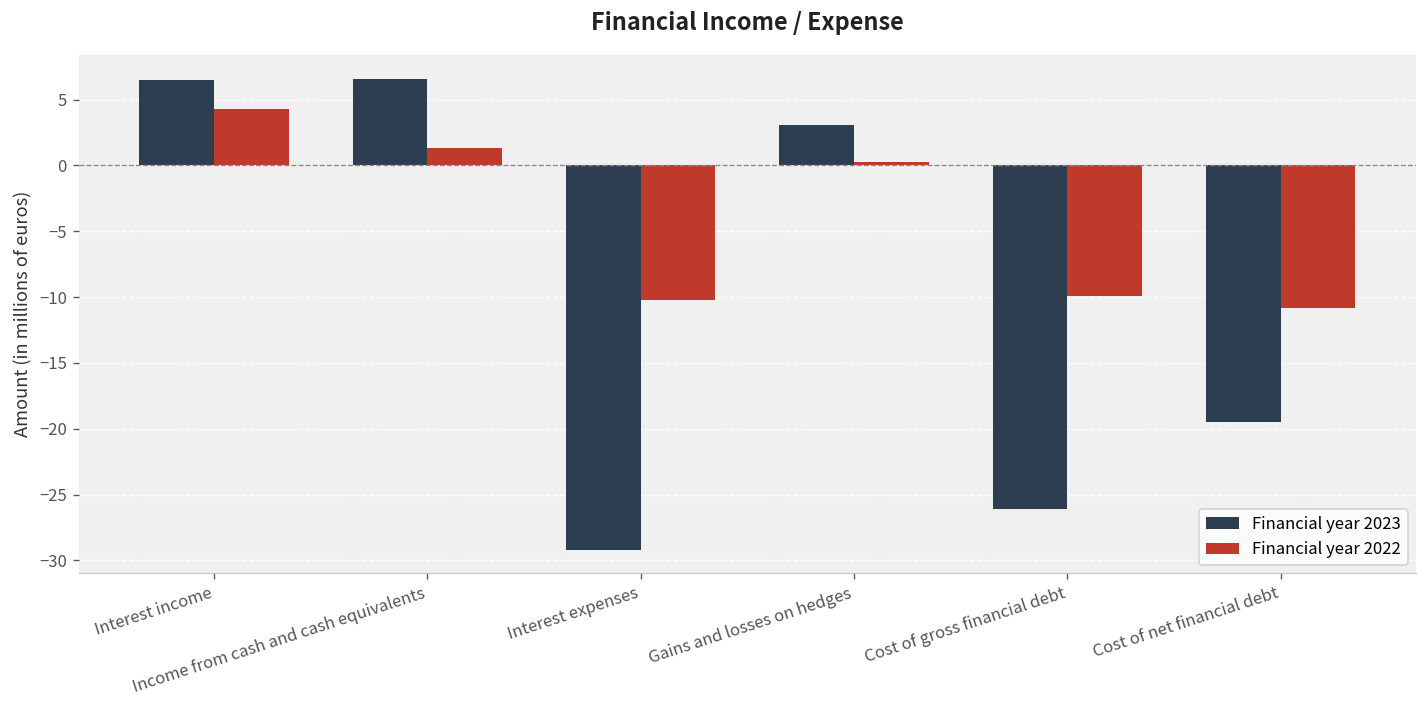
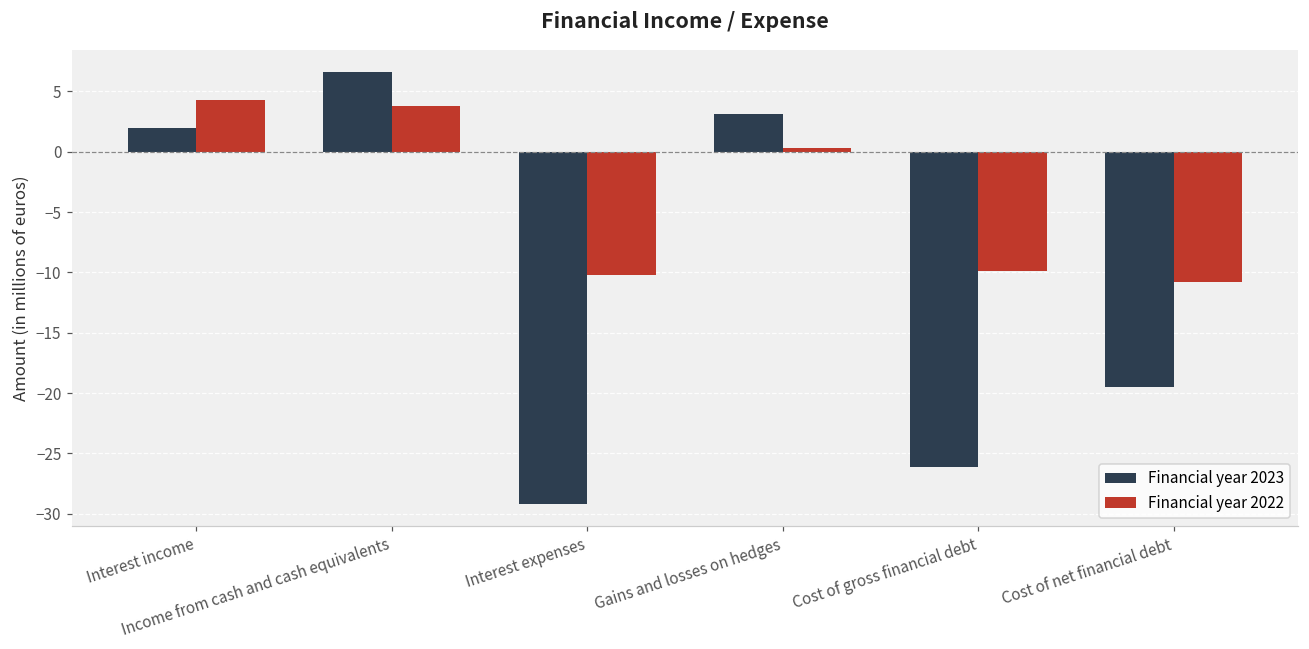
Financial year 2023, Interest income: 6.5 -> 2.0
Financial year 2022, Income from cash and cash equivalents: 1.3 -> 3.8
